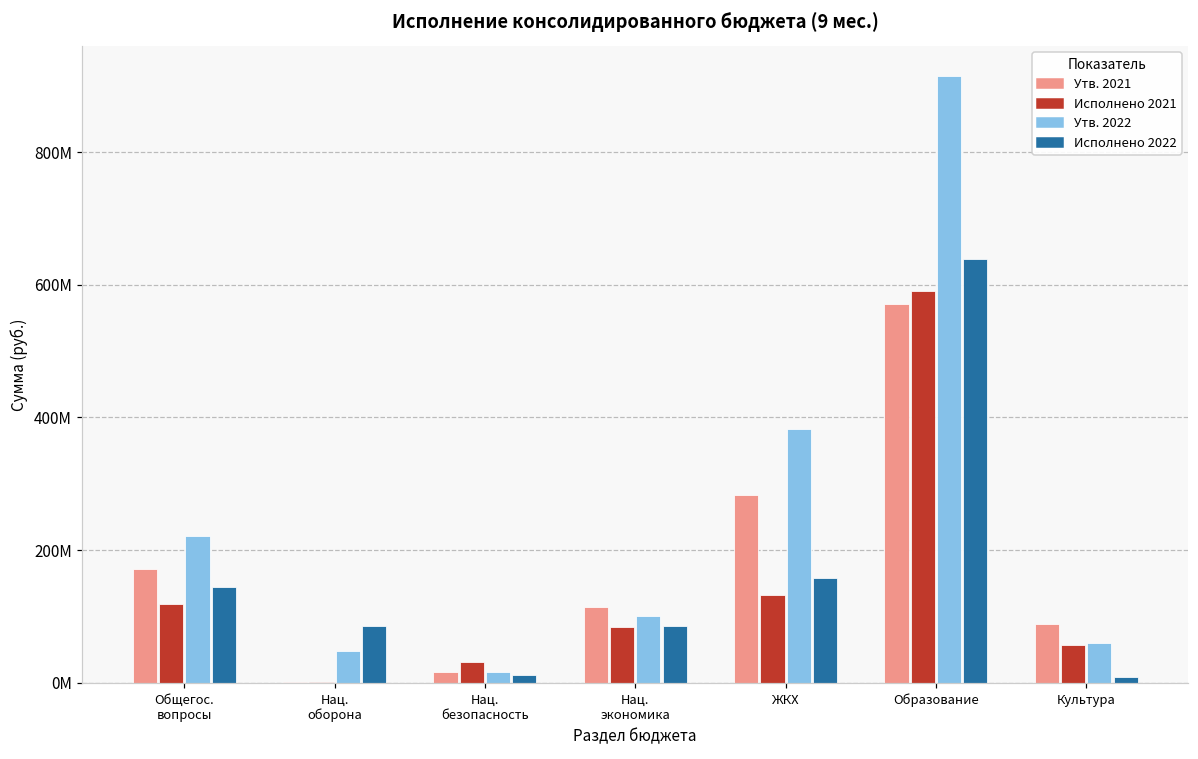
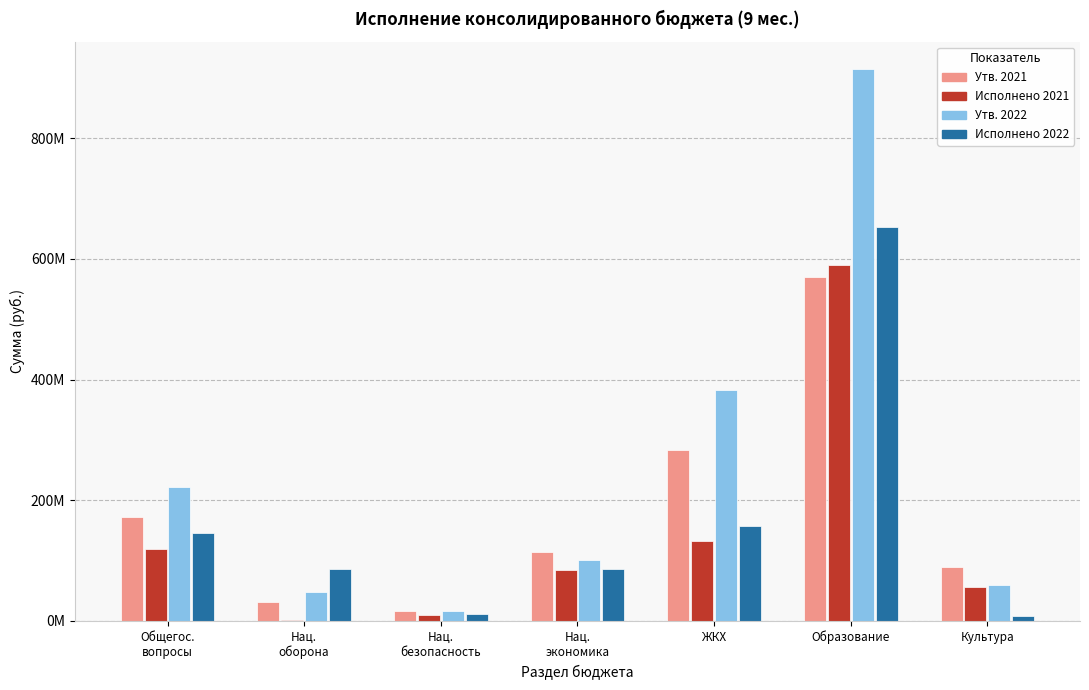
Утв. 2021, Нац. оборона: 0 -> 30000000
Исполнено 2021, Нац. безопасность: 30000000 -> 10000000
Исполнено 2022, Образование: 640000000 -> 650000000
